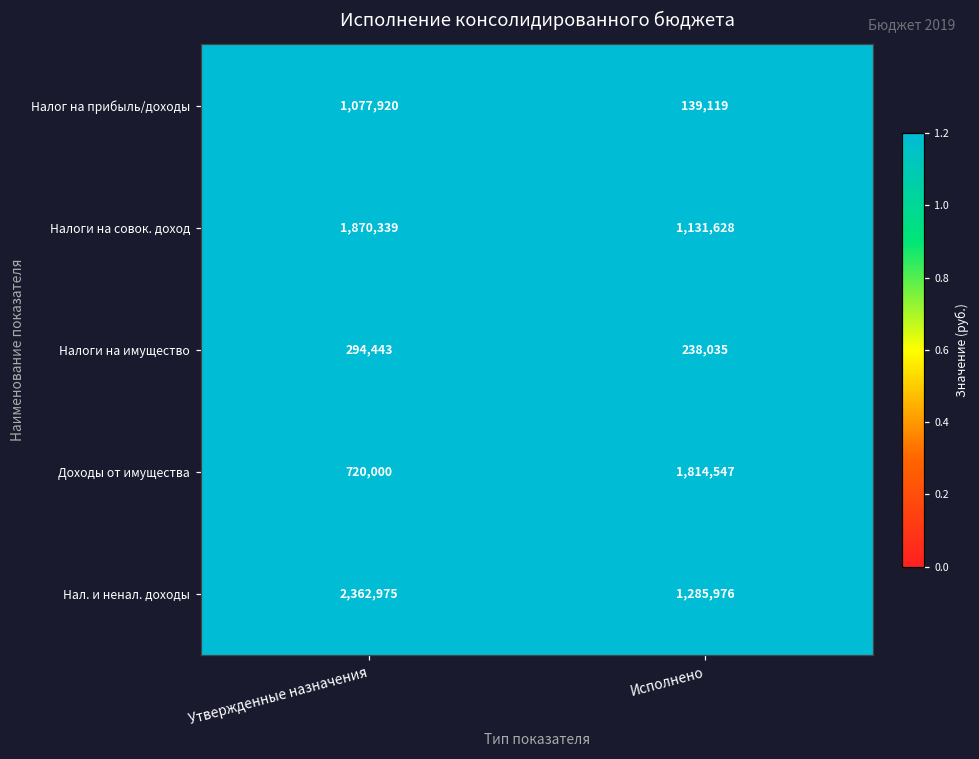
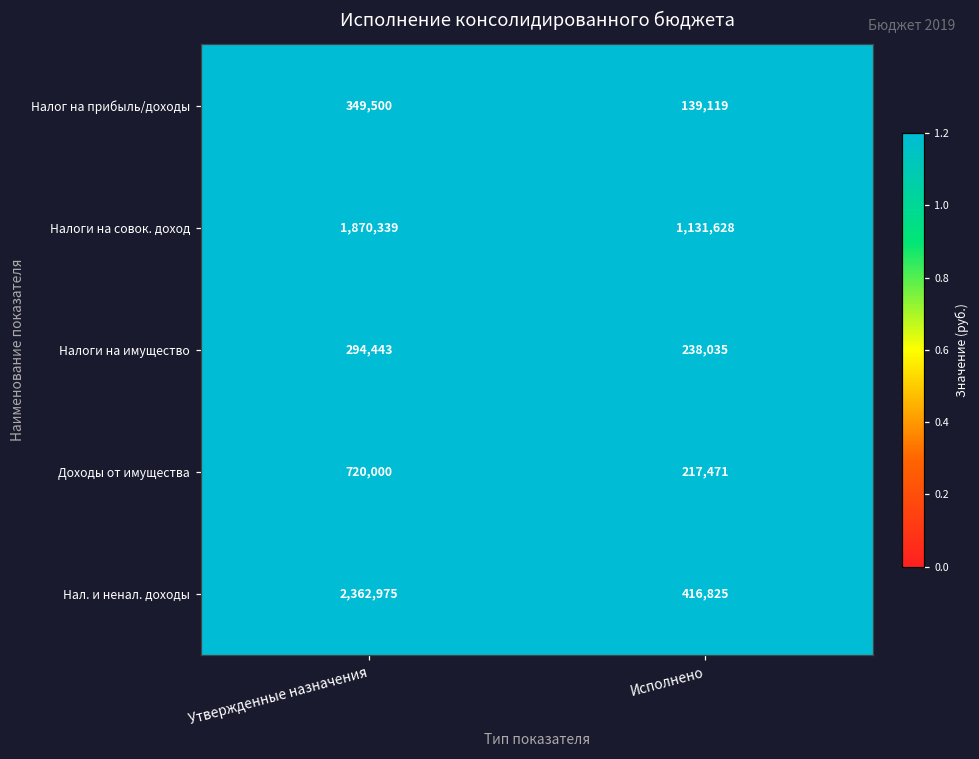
Налог на прибыль/доходы, Утвержденные назначения: 1,077,920 -> 349,500
Доходы от имущества, Исполнено: 1,814,547 -> 217,471
Нал. и ненал. доходы, Исполнено: 1,285,976 -> 416,825
